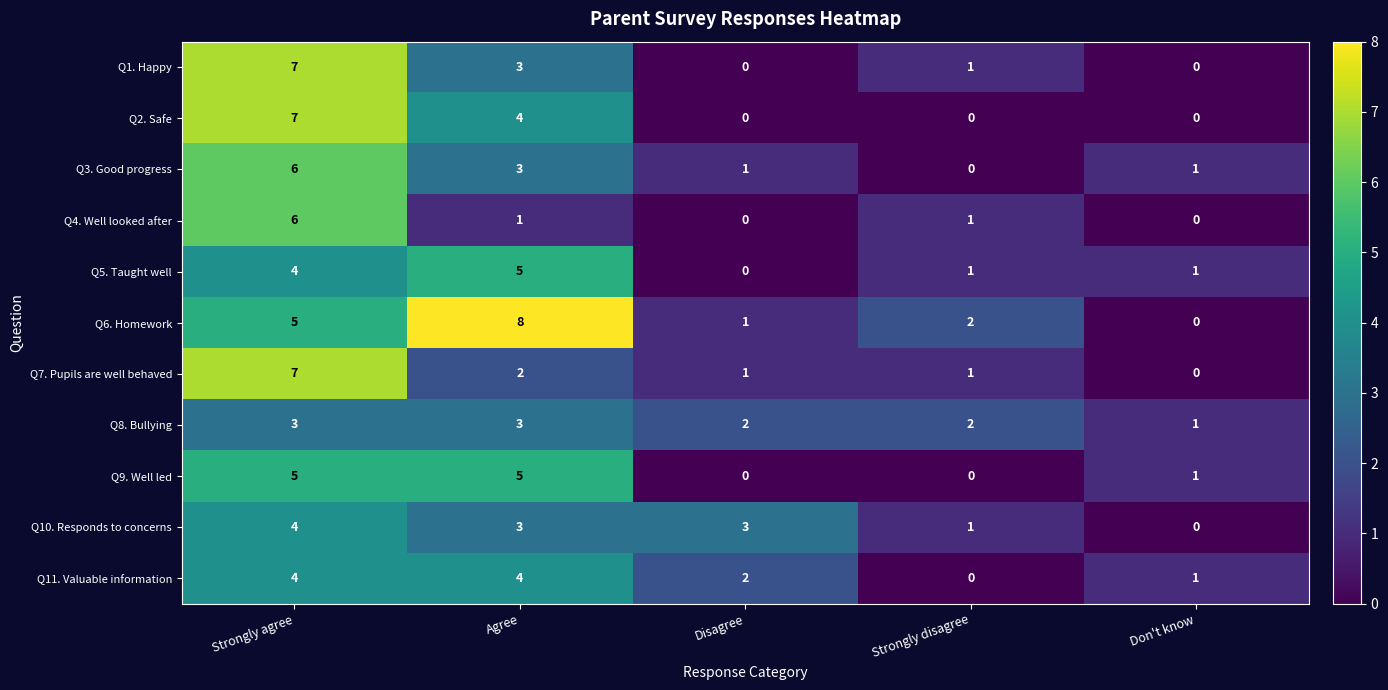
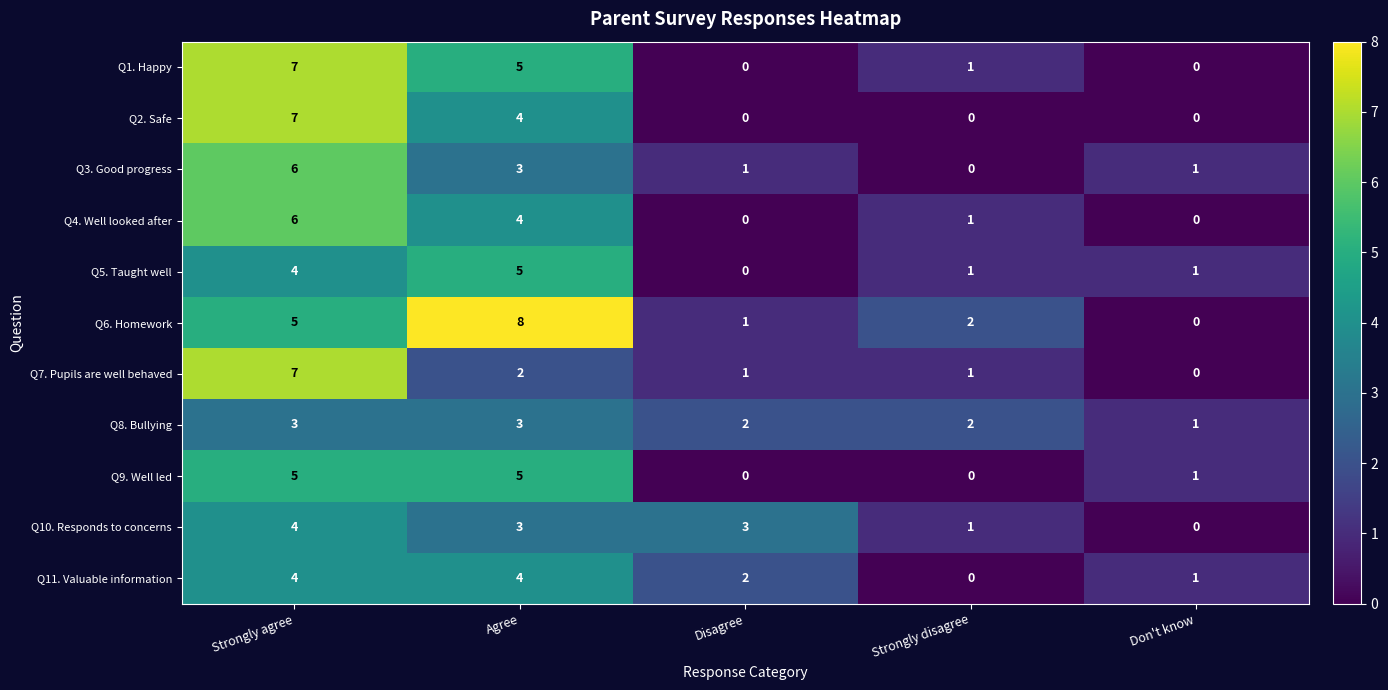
Q1. Happy, Agree: 3 -> 5
Q4. Well looked after, Agree: 1 -> 4
